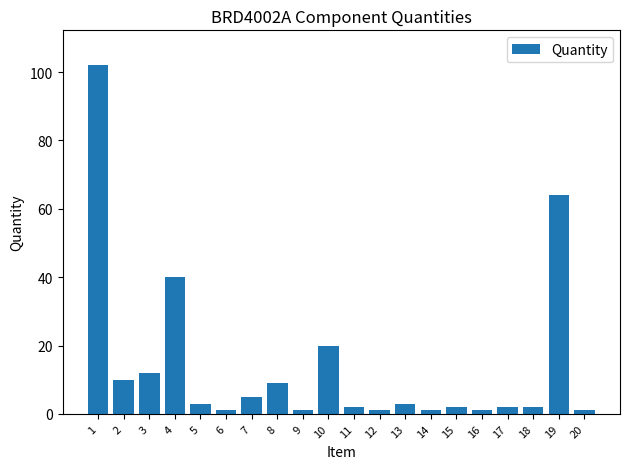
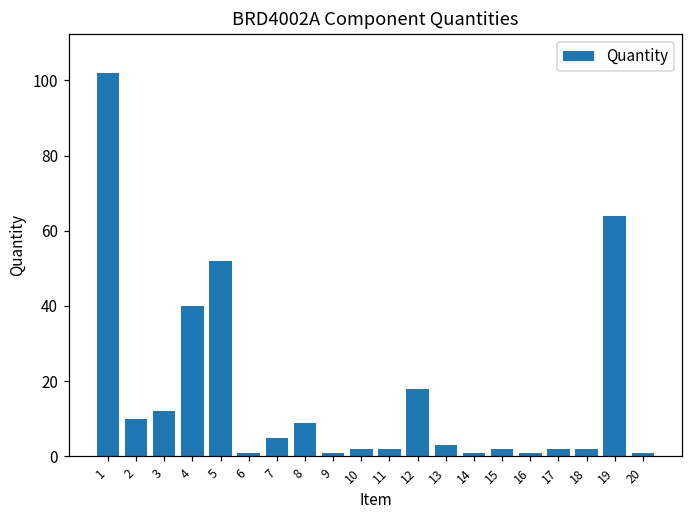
5: 3 -> 52
10: 20 -> 2
12: 1 -> 18
